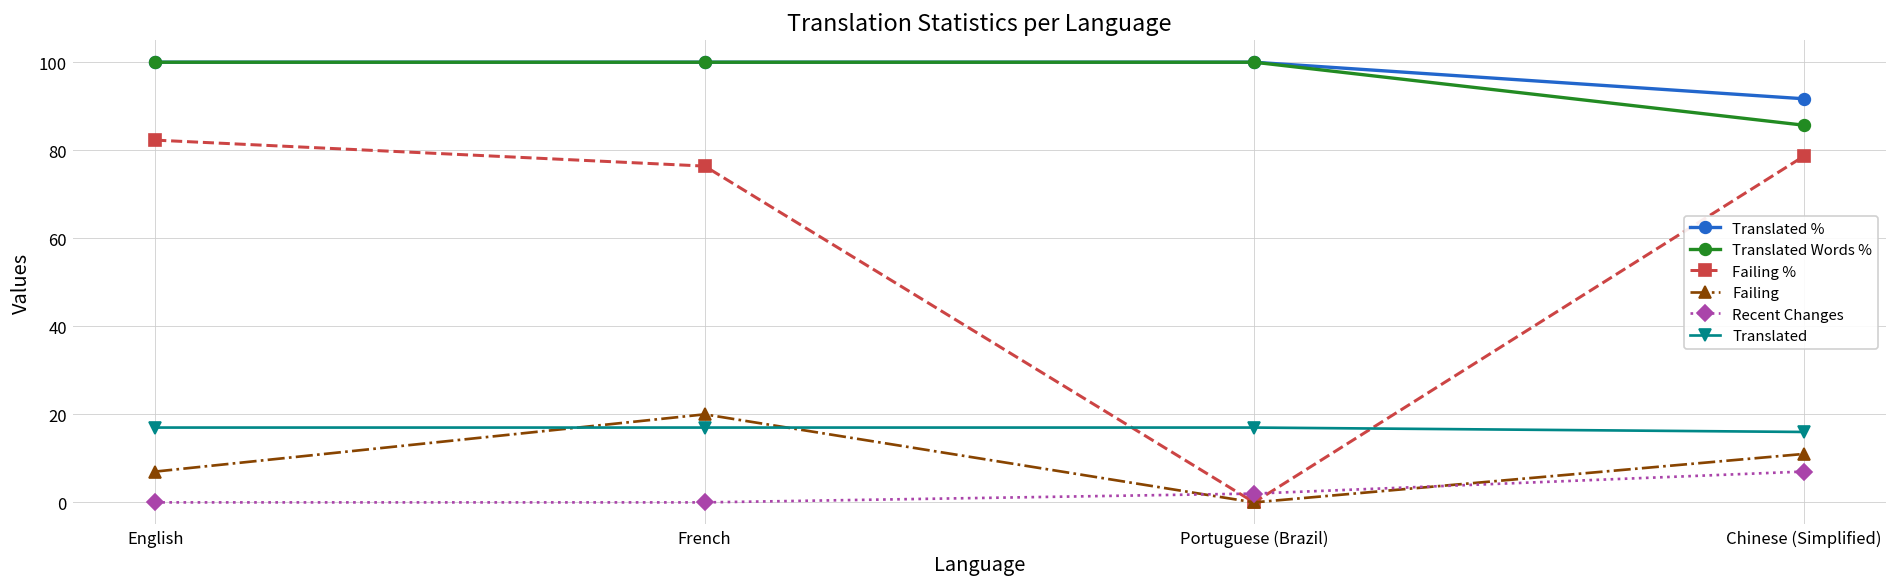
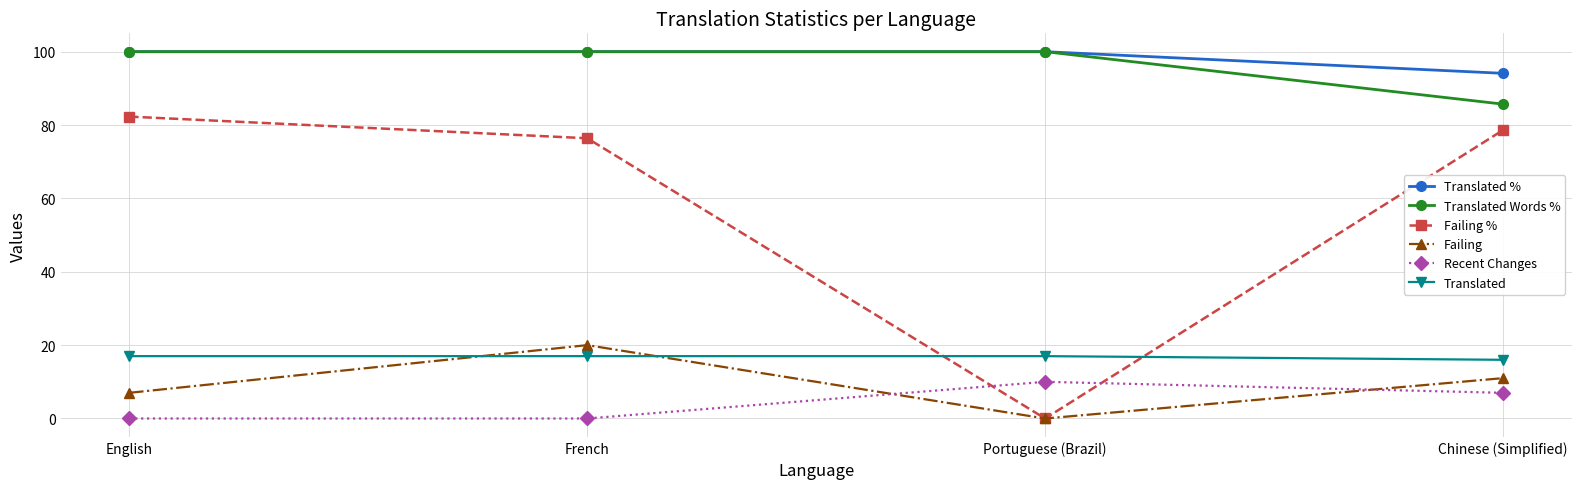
Recent Changes, Portuguese (Brazil): 2 -> 10
Translated %, Chinese (Simplified): 92 -> 94
